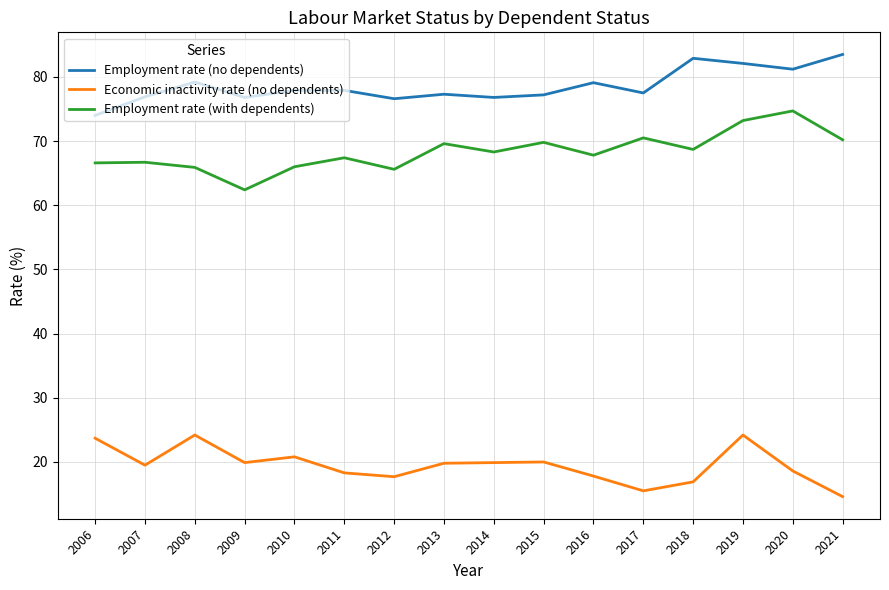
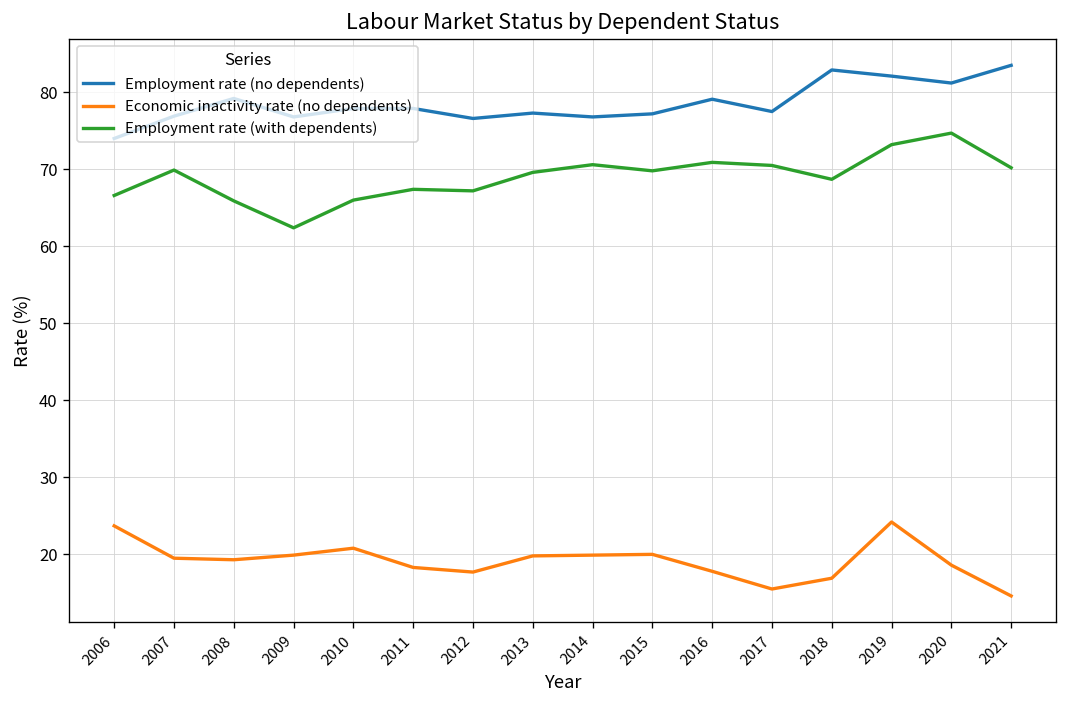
Employment rate (with dependents), 2007: 67 -> 70
Economic inactivity rate (no dependents), 2008: 24 -> 19
Employment rate (with dependents), 2012: 66 -> 67
Employment rate (with dependents), 2014: 68 -> 71
Employment rate (with dependents), 2016: 68 -> 71
